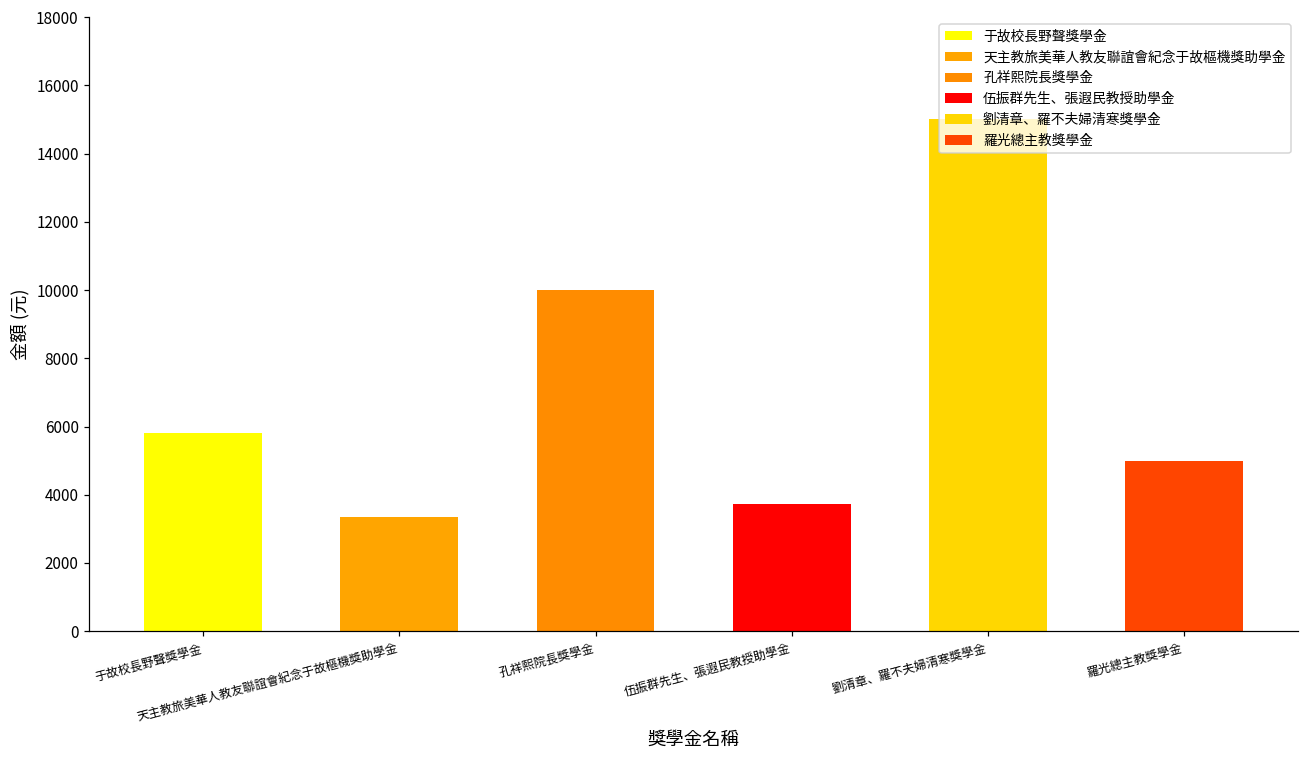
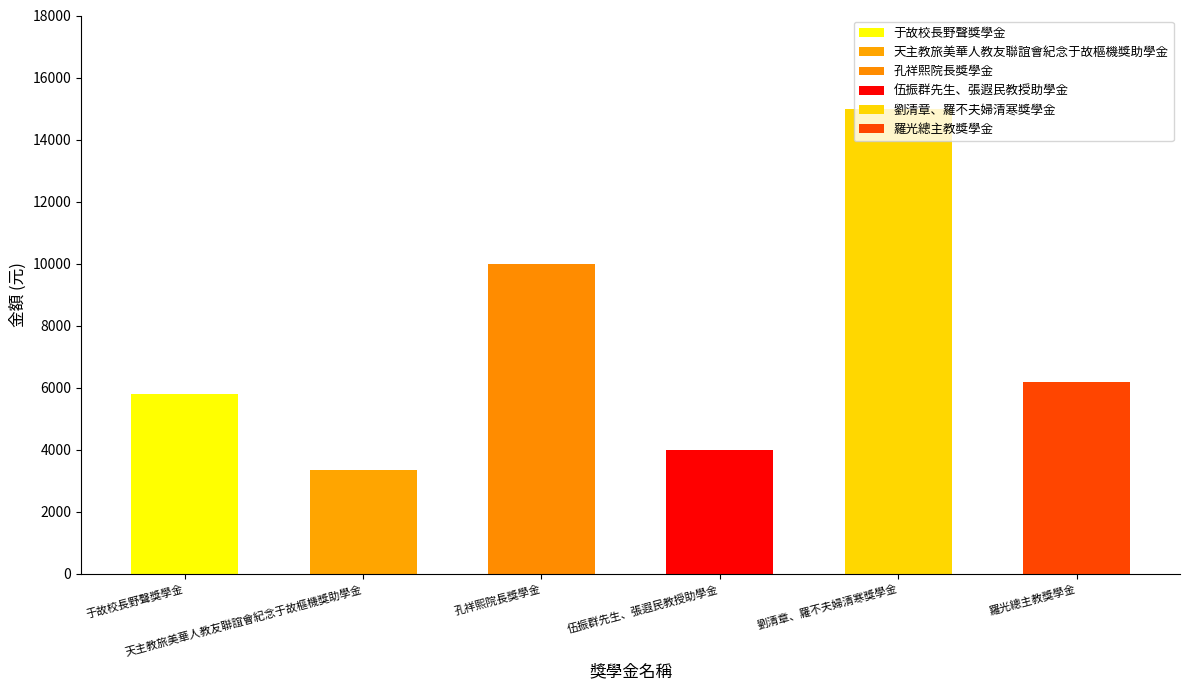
伍振群先生、張遐民教授助學金: 3700 -> 4000
羅光總主教獎學金: 5000 -> 6200
